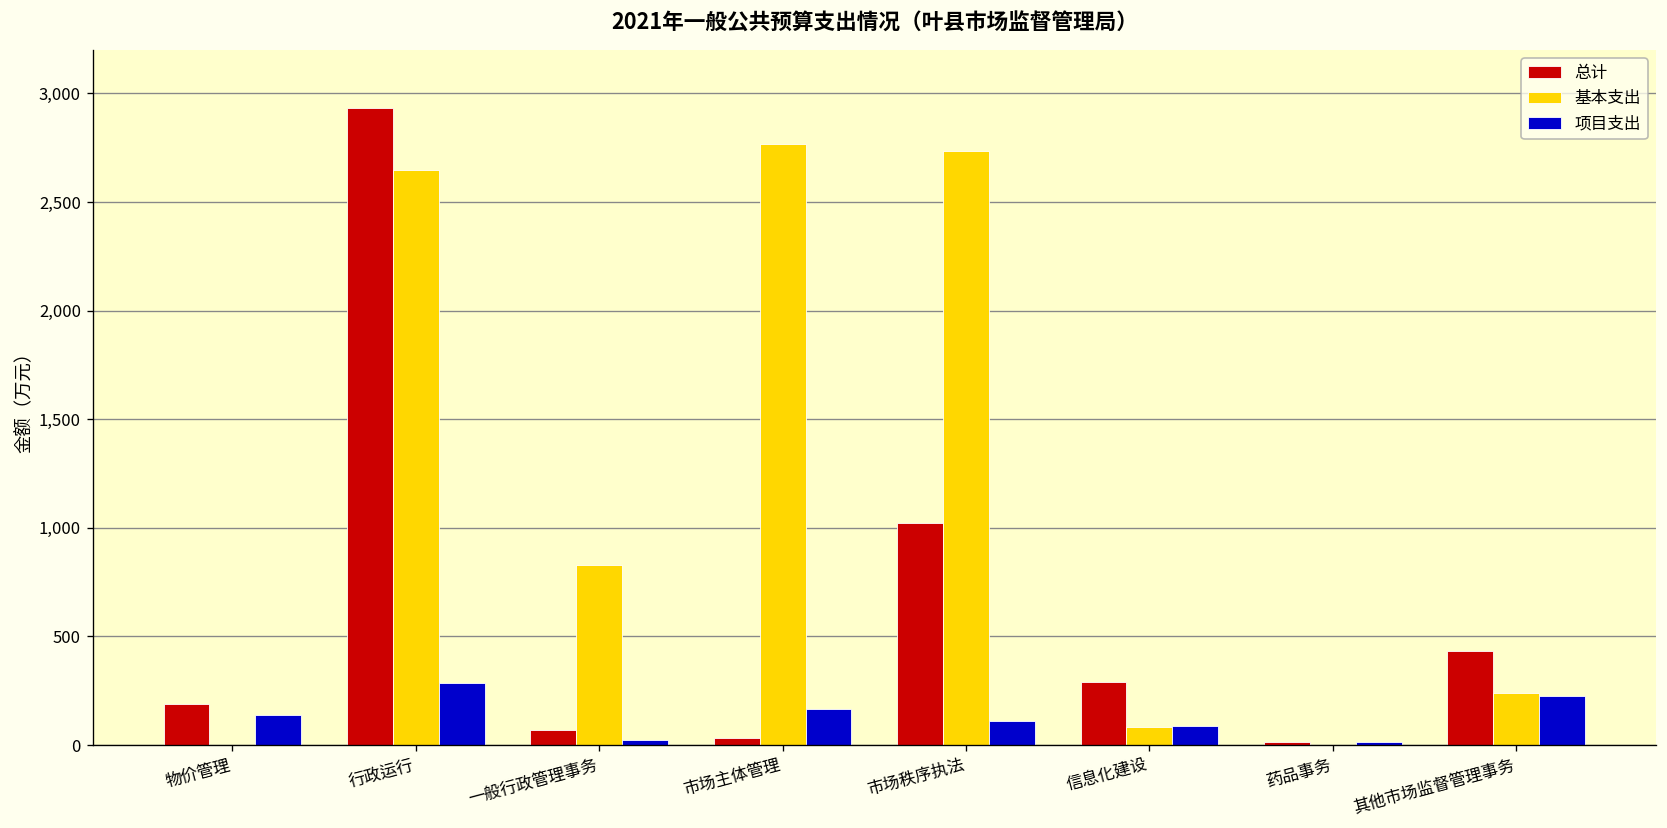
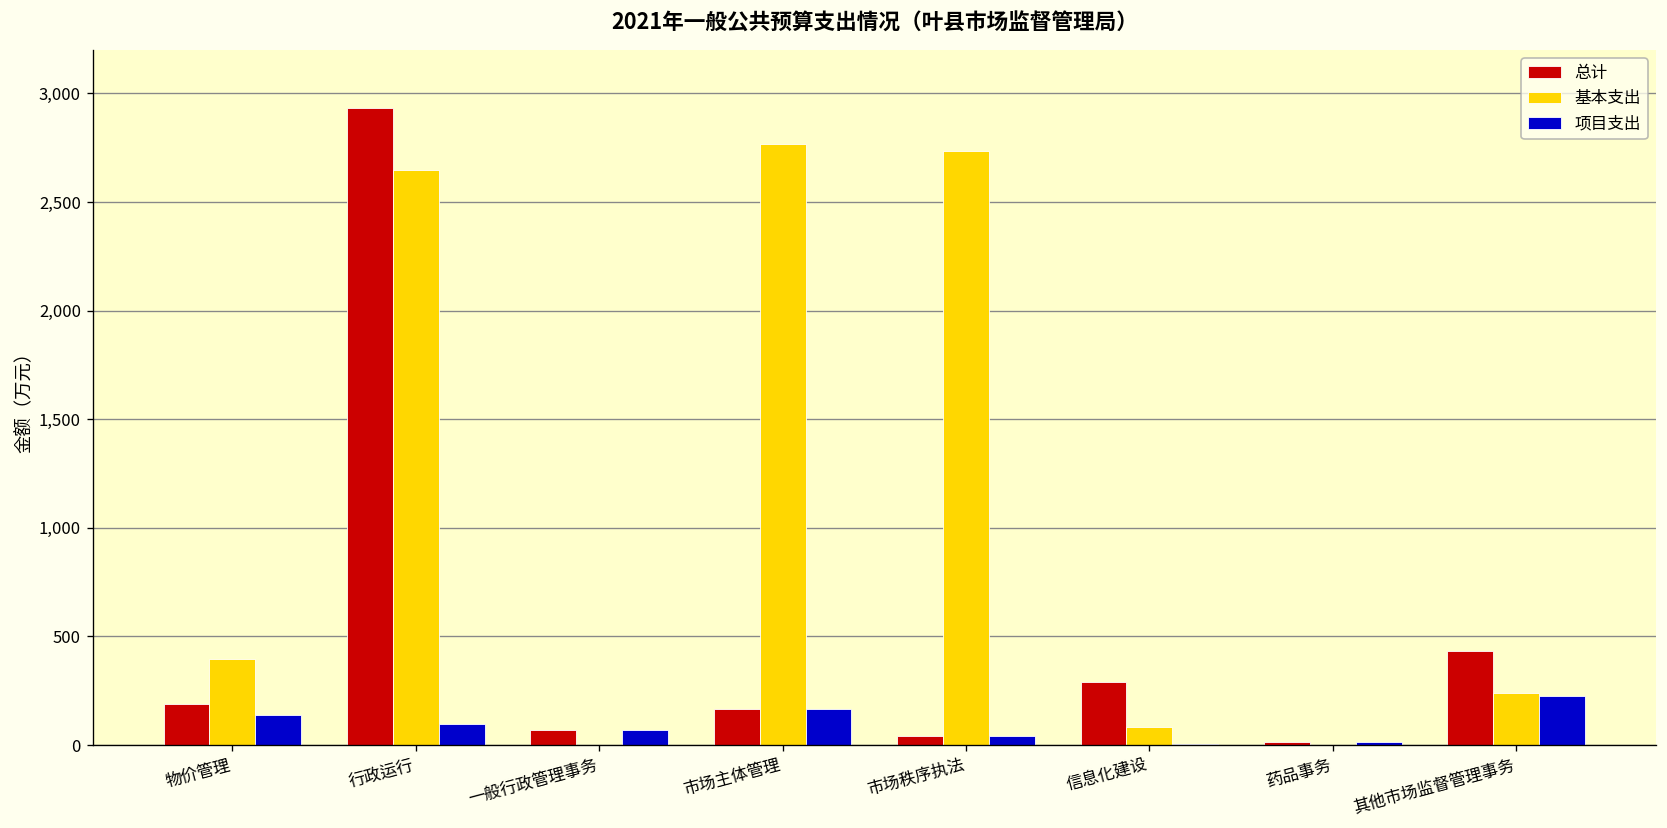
基本支出, 物价管理: 0 -> 400
项目支出, 行政运行: 290 -> 100
基本支出, 一般行政管理事务: 830 -> 0
项目支出, 一般行政管理事务: 20 -> 70
总计, 市场主体管理: 30 -> 170
总计, 市场秩序执法: 1,020 -> 40
项目支出, 市场秩序执法: 110 -> 40
项目支出, 信息化建设: 90 -> 10
